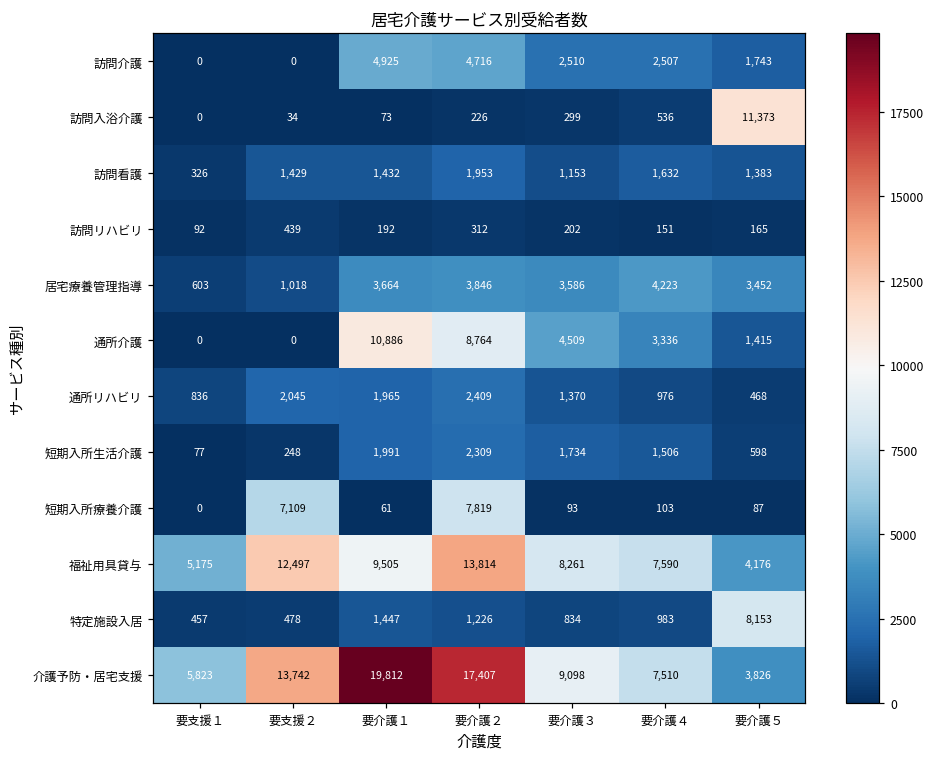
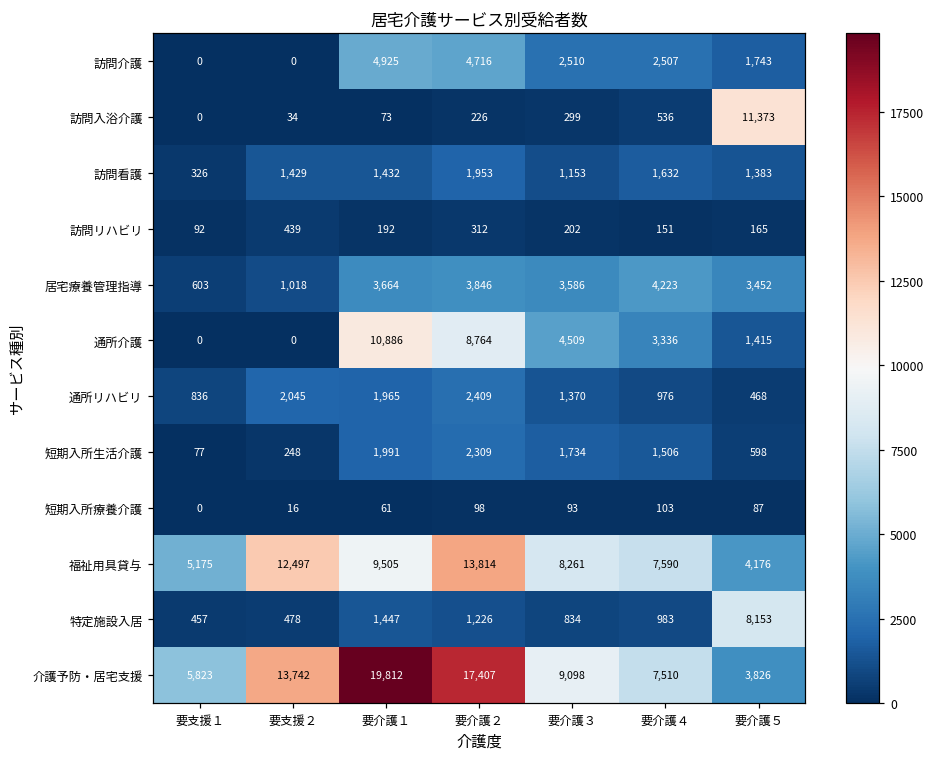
短期入所療養介護, 要支援２: 7,109 -> 16
短期入所療養介護, 要介護２: 7,819 -> 98
